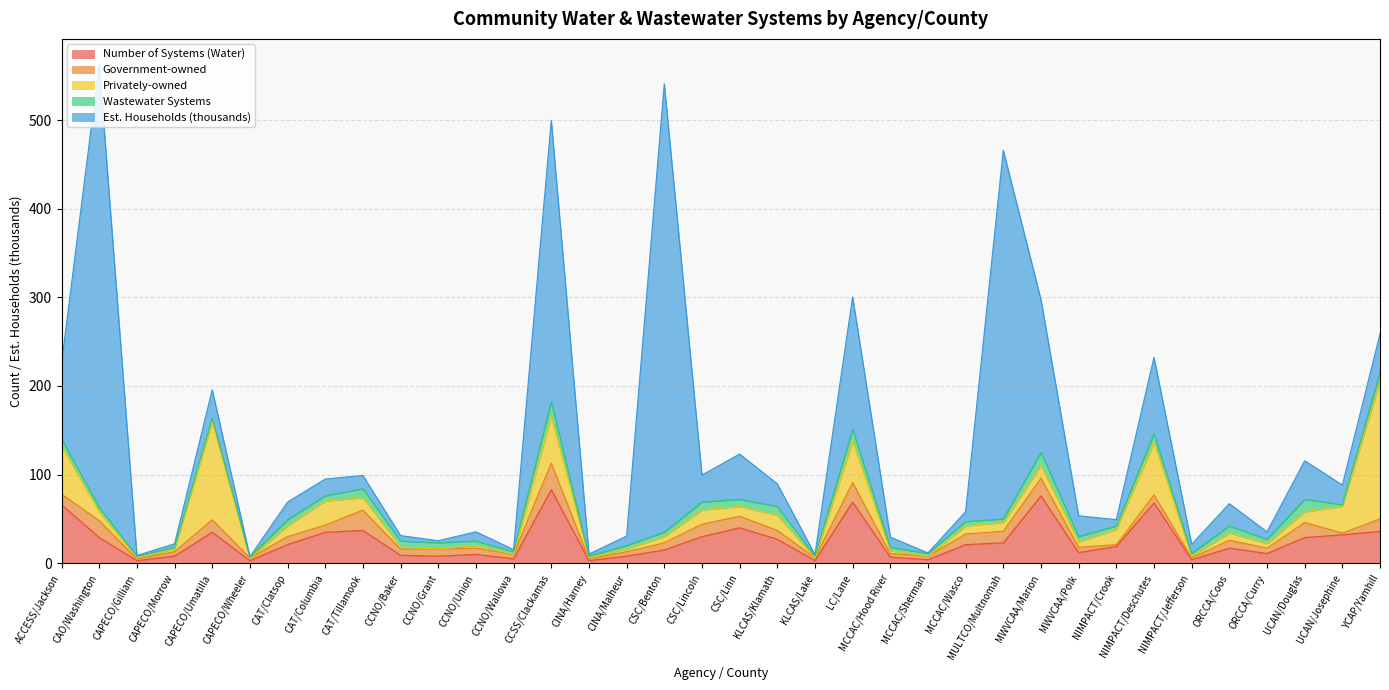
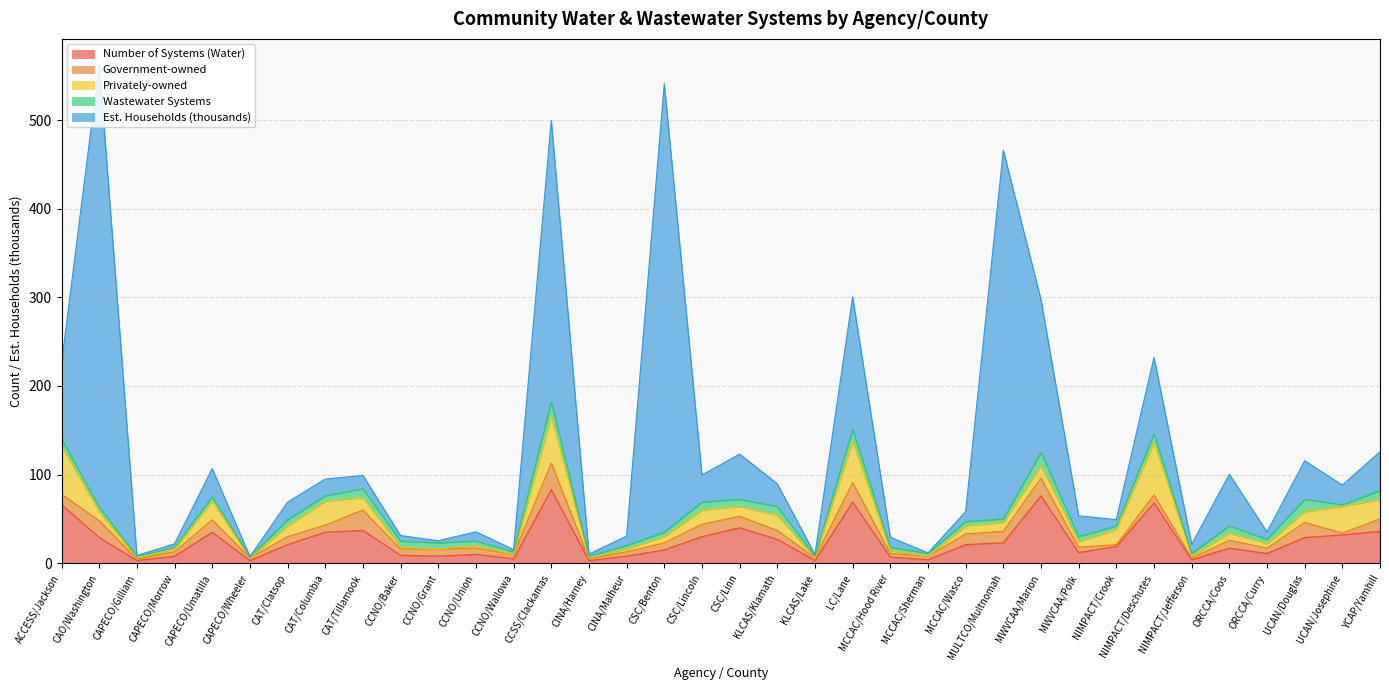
Privately-owned, CAPECO/Umatilla: 110 -> 20
Est. Households (thousands), ORCCA/Coos: 30 -> 60
Privately-owned, YCAP/Yamhill: 160 -> 20
